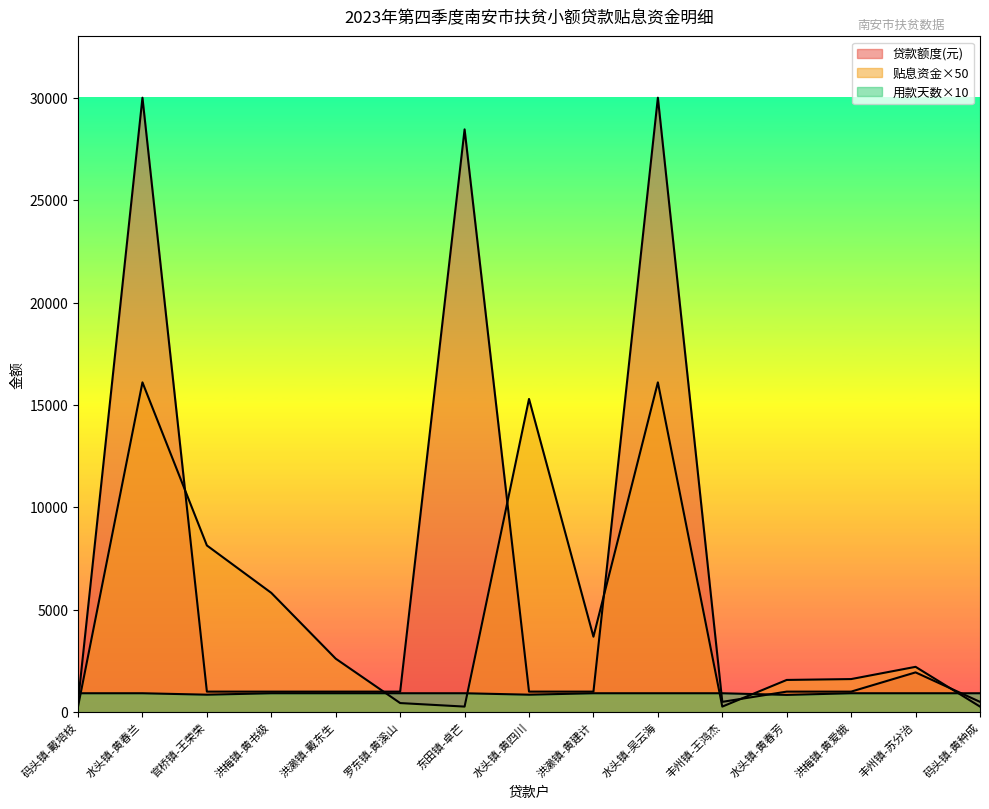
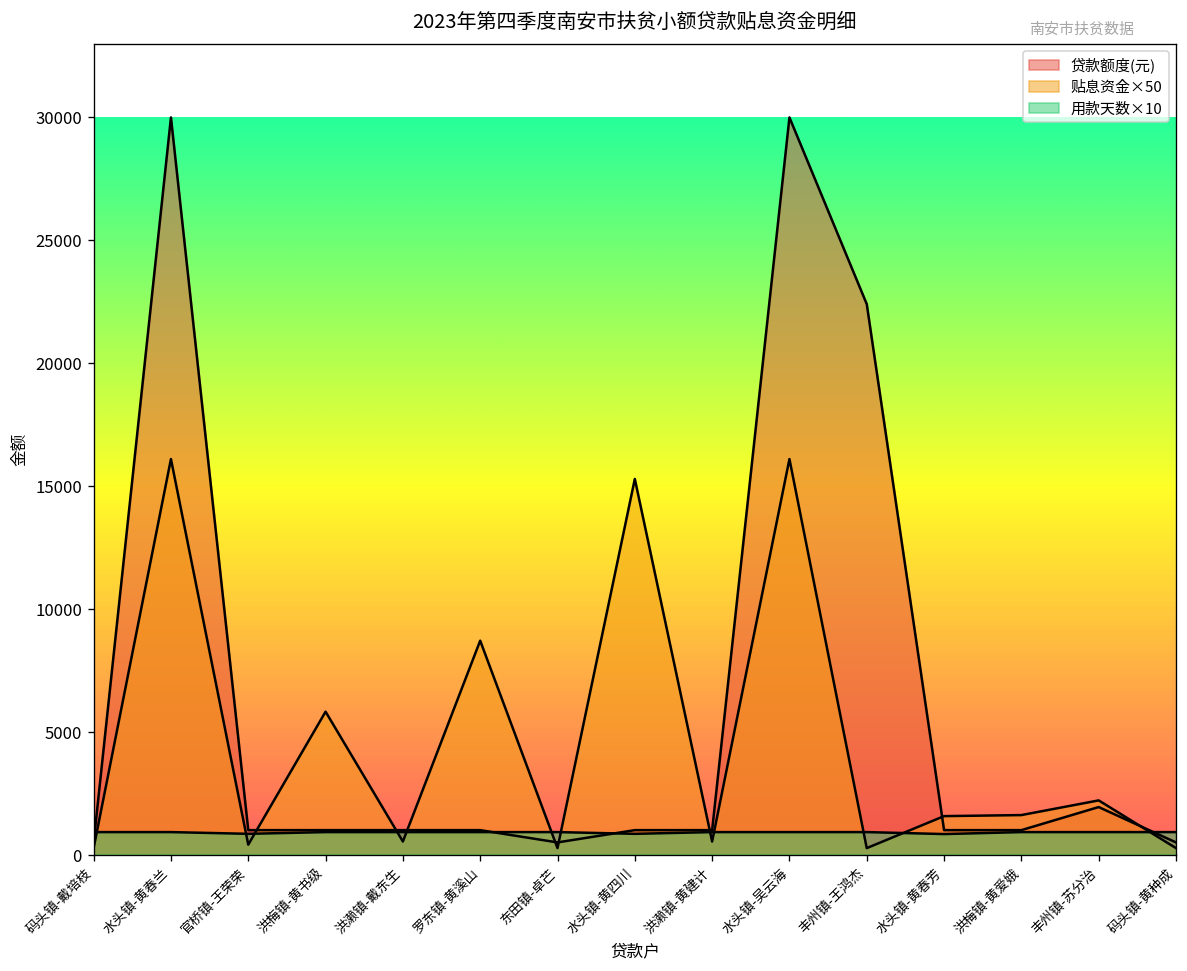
贴息资金×50, 官桥镇-王荣荣: 8100 -> 400
贴息资金×50, 洪濑镇-戴东生: 2600 -> 500
贴息资金×50, 罗东镇-黄溪山: 400 -> 8700
贷款额度(元), 东田镇-卓芒: 28500 -> 500
贴息资金×50, 洪濑镇-黄建计: 3700 -> 500
贷款额度(元), 丰州镇-王鸿杰: 500 -> 22400
